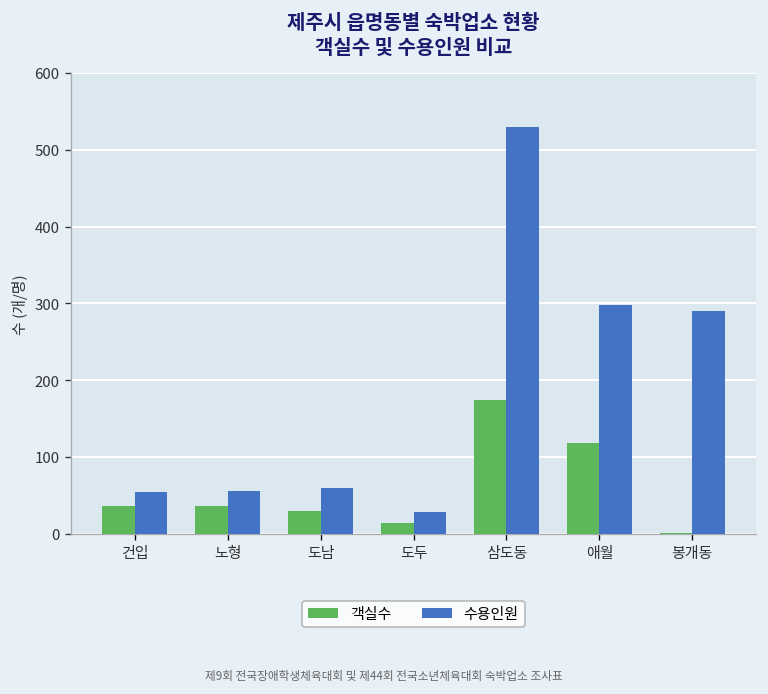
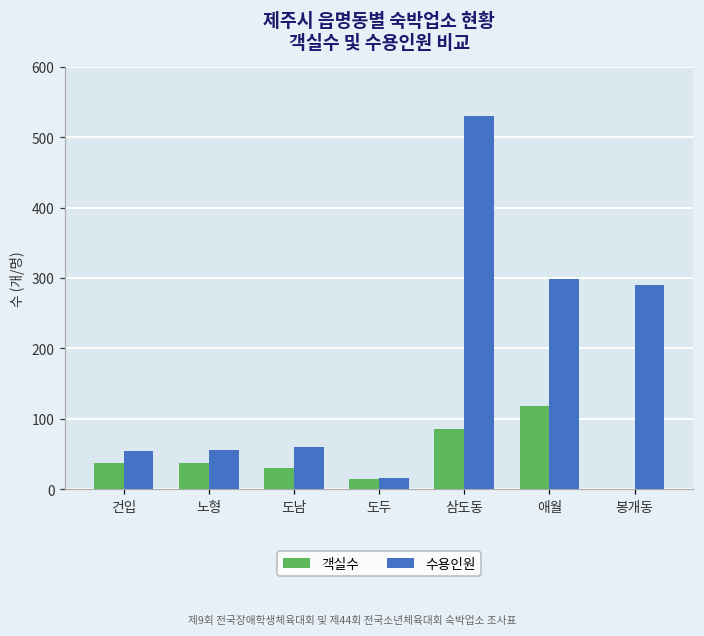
수용인원, 도두: 30 -> 20
객실수, 삼도동: 170 -> 90
